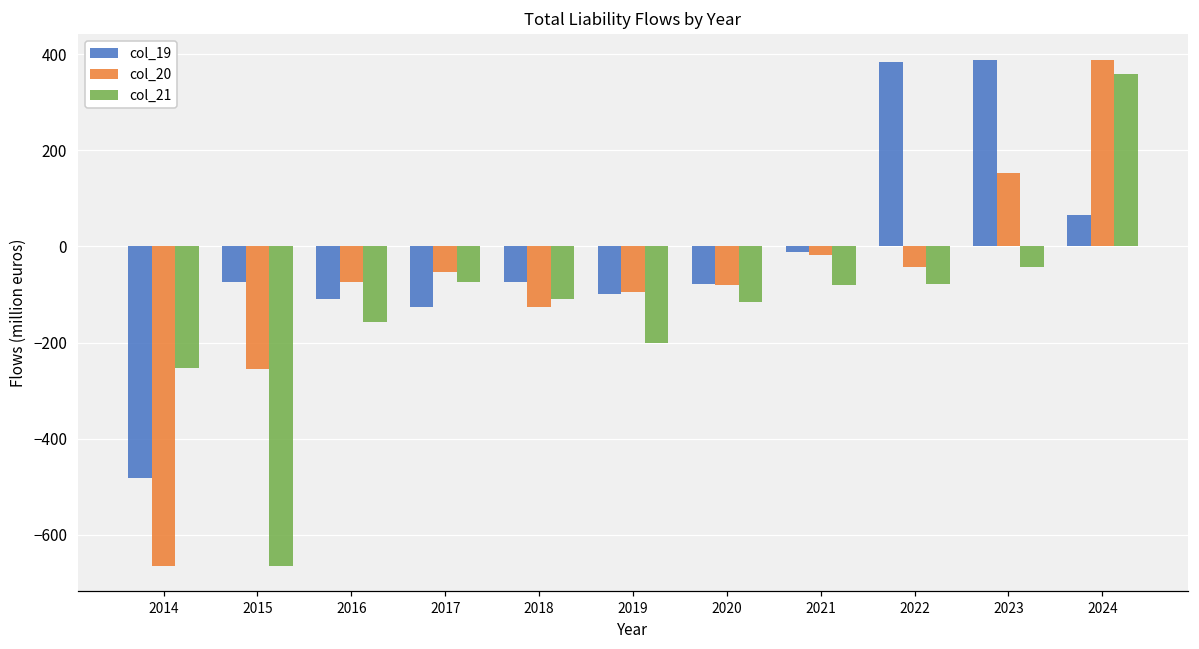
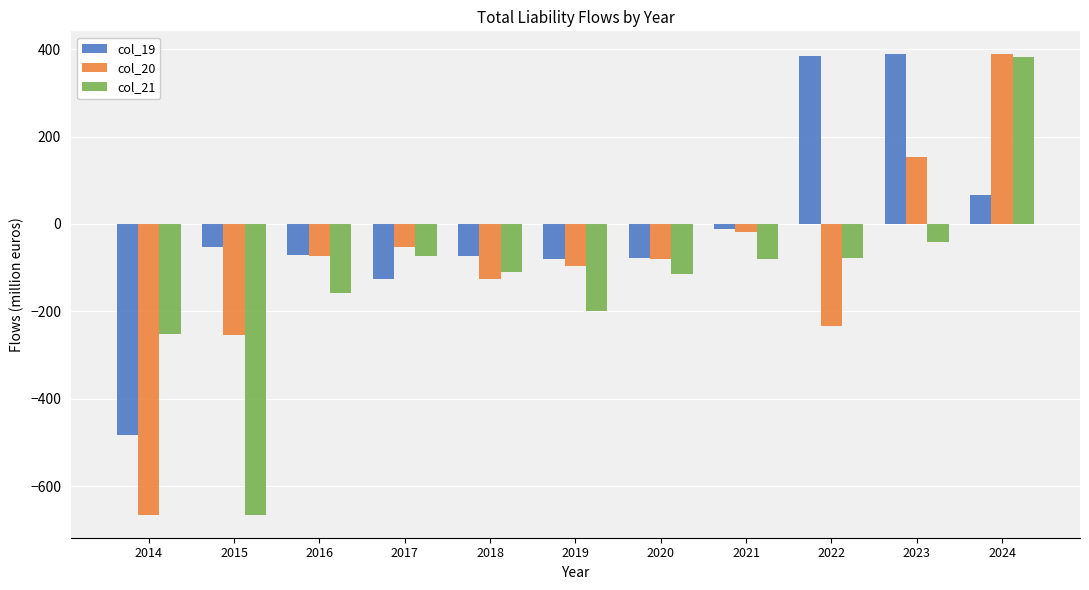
col_19, 2015: -70 -> -50
col_19, 2016: -110 -> -70
col_19, 2019: -100 -> -80
col_20, 2022: -40 -> -230
col_21, 2024: 360 -> 380
